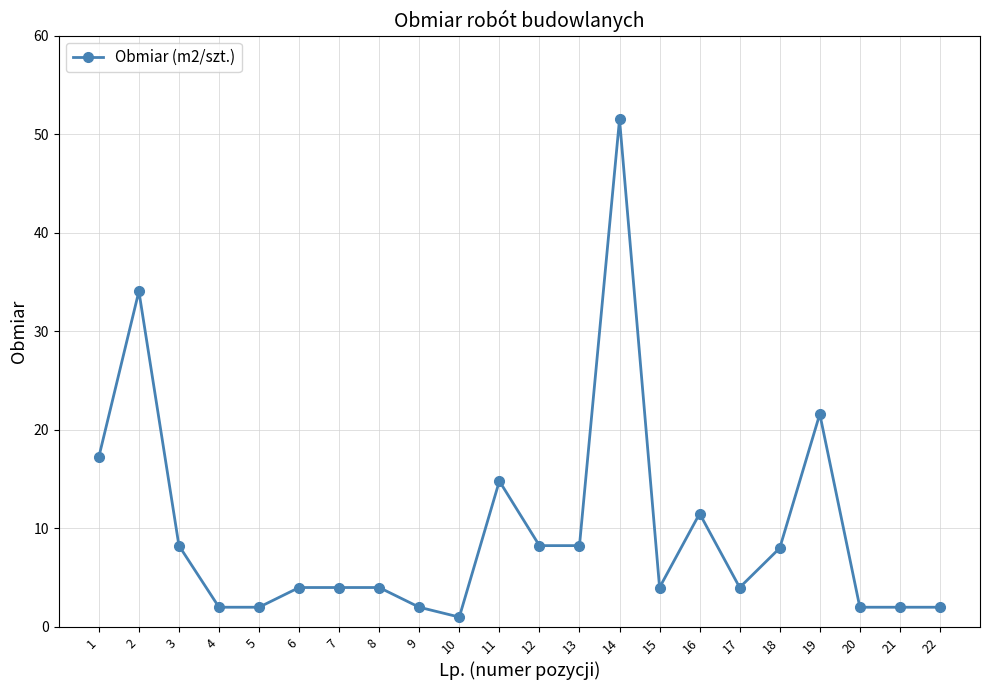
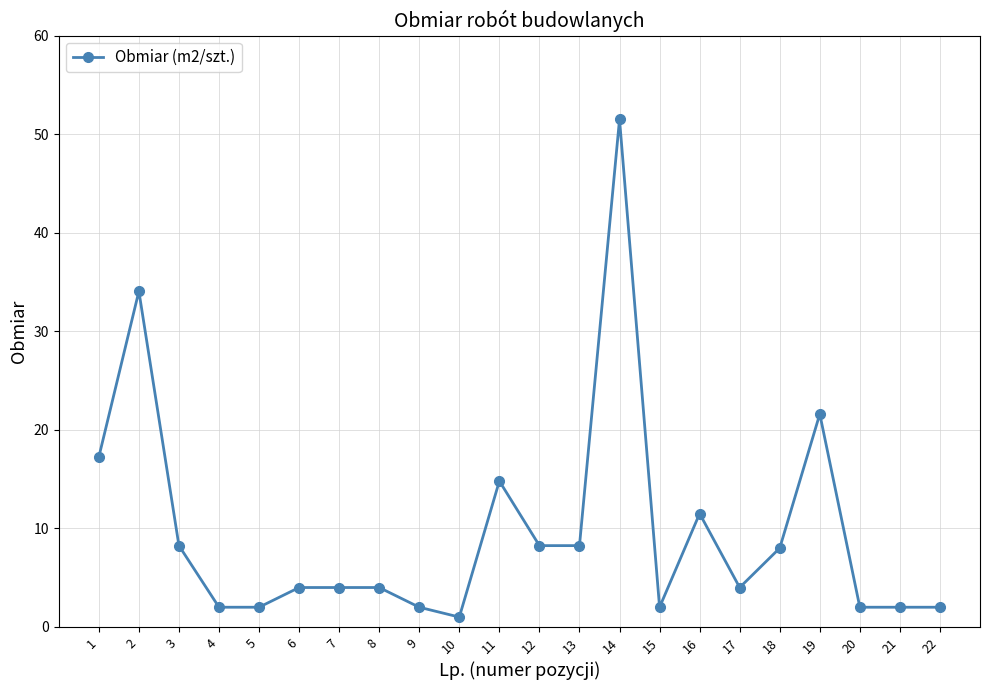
15: 4 -> 2
